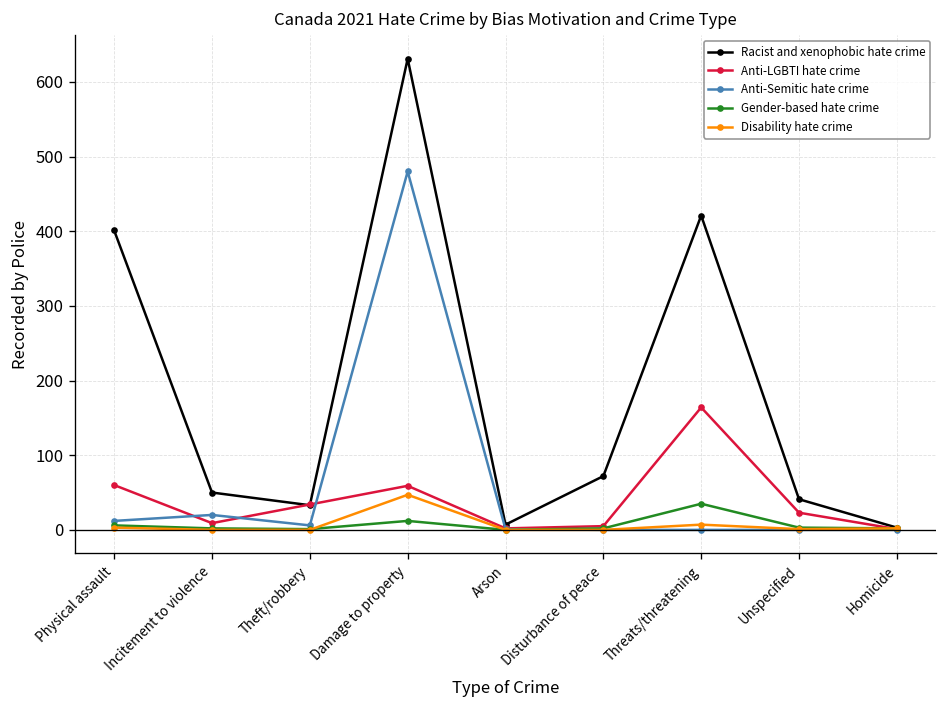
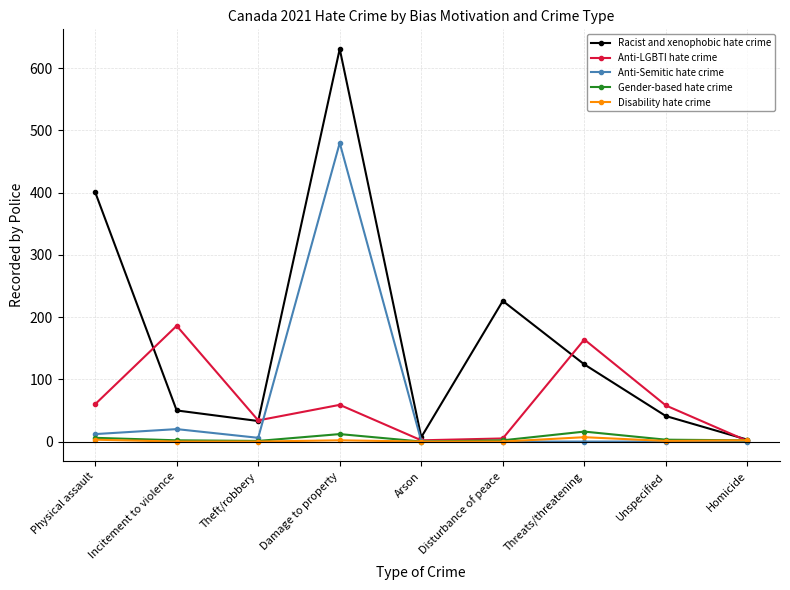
Anti-LGBTI hate crime, Incitement to violence: 10 -> 190
Disability hate crime, Damage to property: 50 -> 0
Racist and xenophobic hate crime, Disturbance of peace: 70 -> 230
Racist and xenophobic hate crime, Threats/threatening: 420 -> 120
Gender-based hate crime, Threats/threatening: 40 -> 20
Anti-LGBTI hate crime, Unspecified: 20 -> 60
